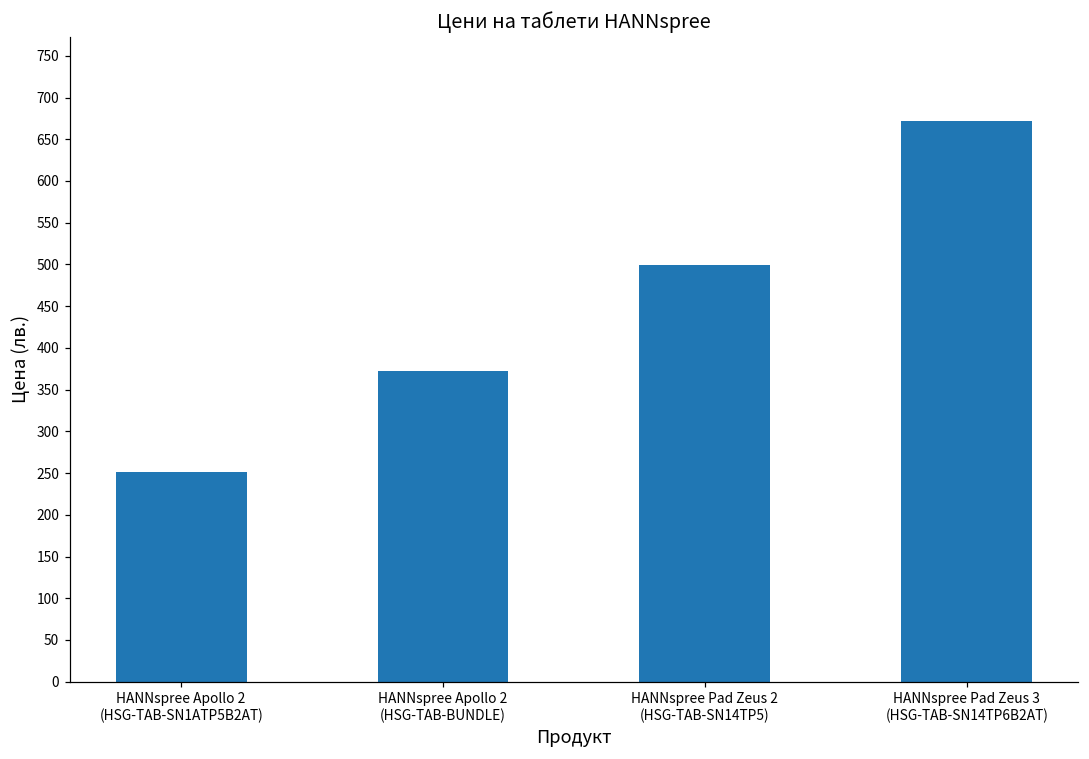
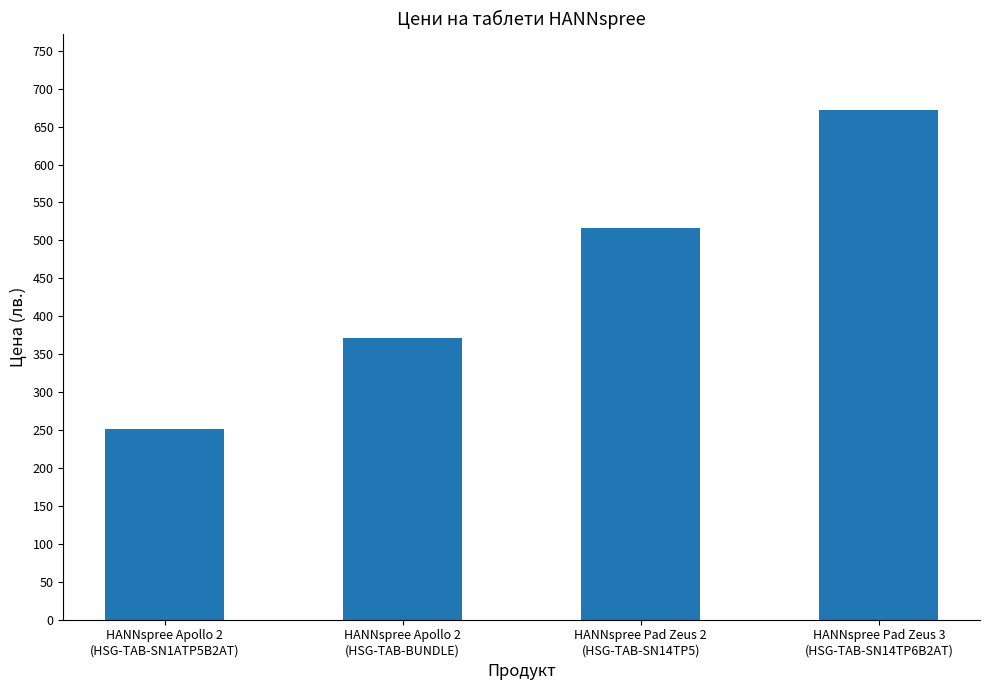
HANNspree Pad Zeus 2 (HSG-TAB-SN14TP5): 500 -> 520
